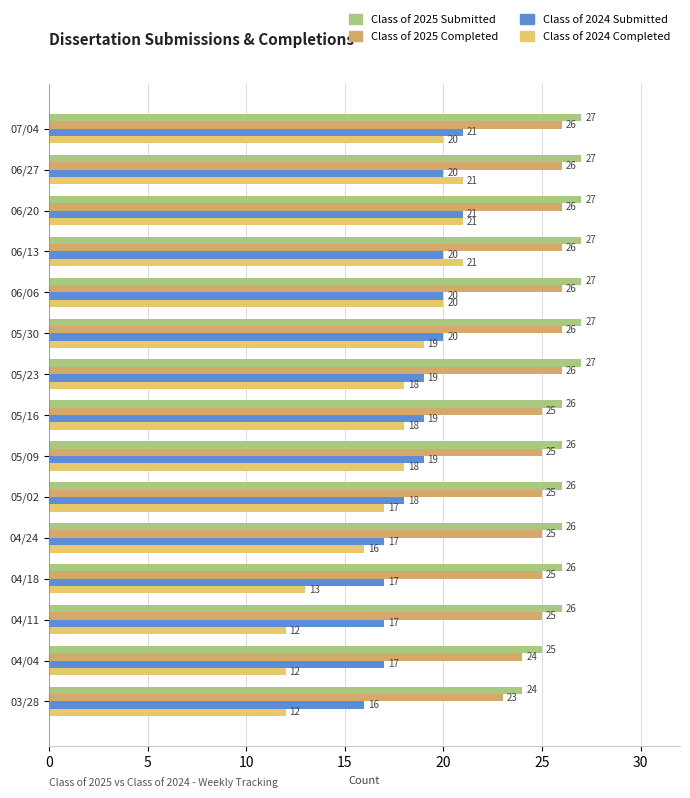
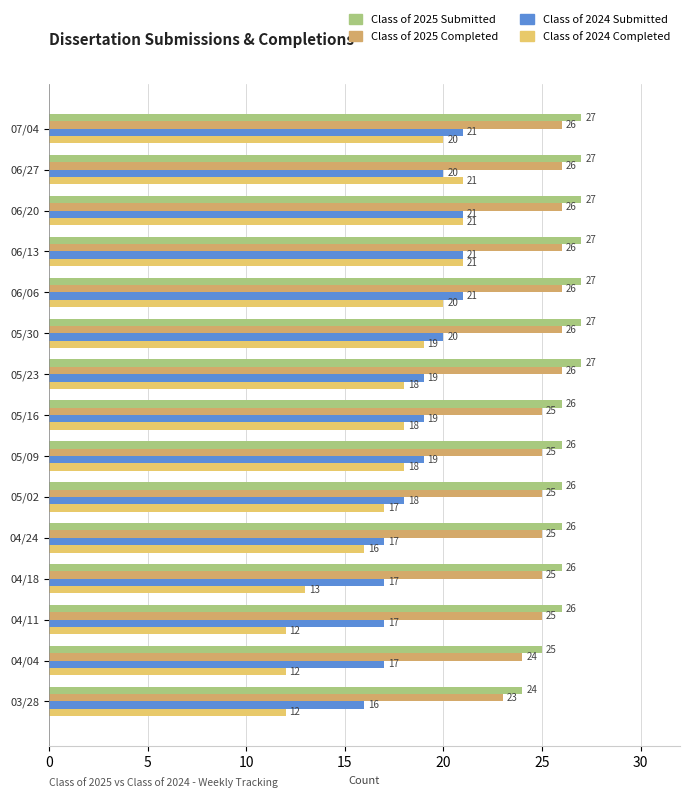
Class of 2024 Submitted, 06/13: 20 -> 21
Class of 2024 Submitted, 06/06: 20 -> 21
